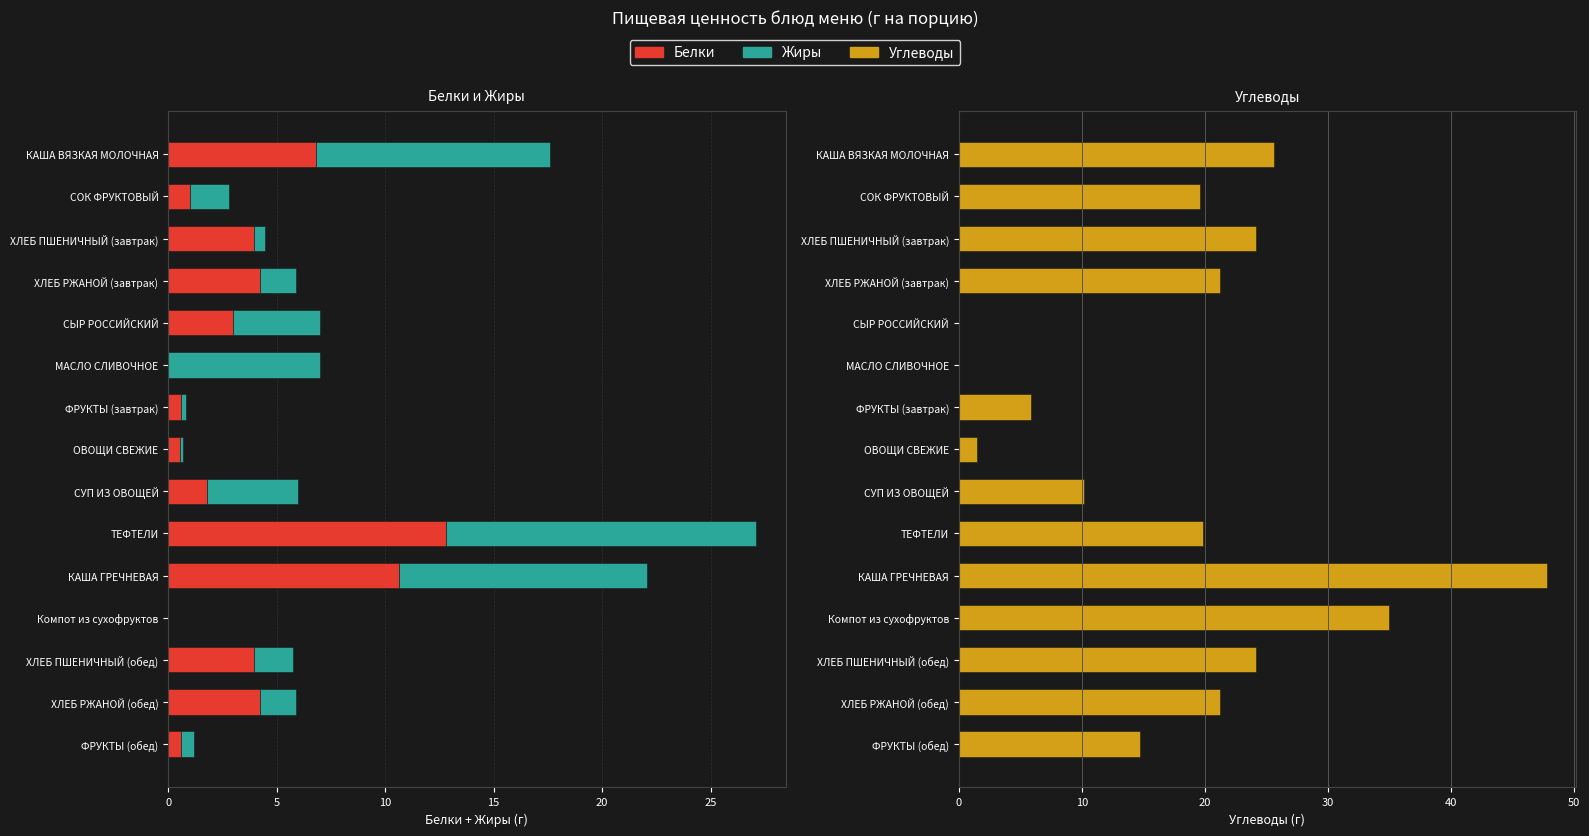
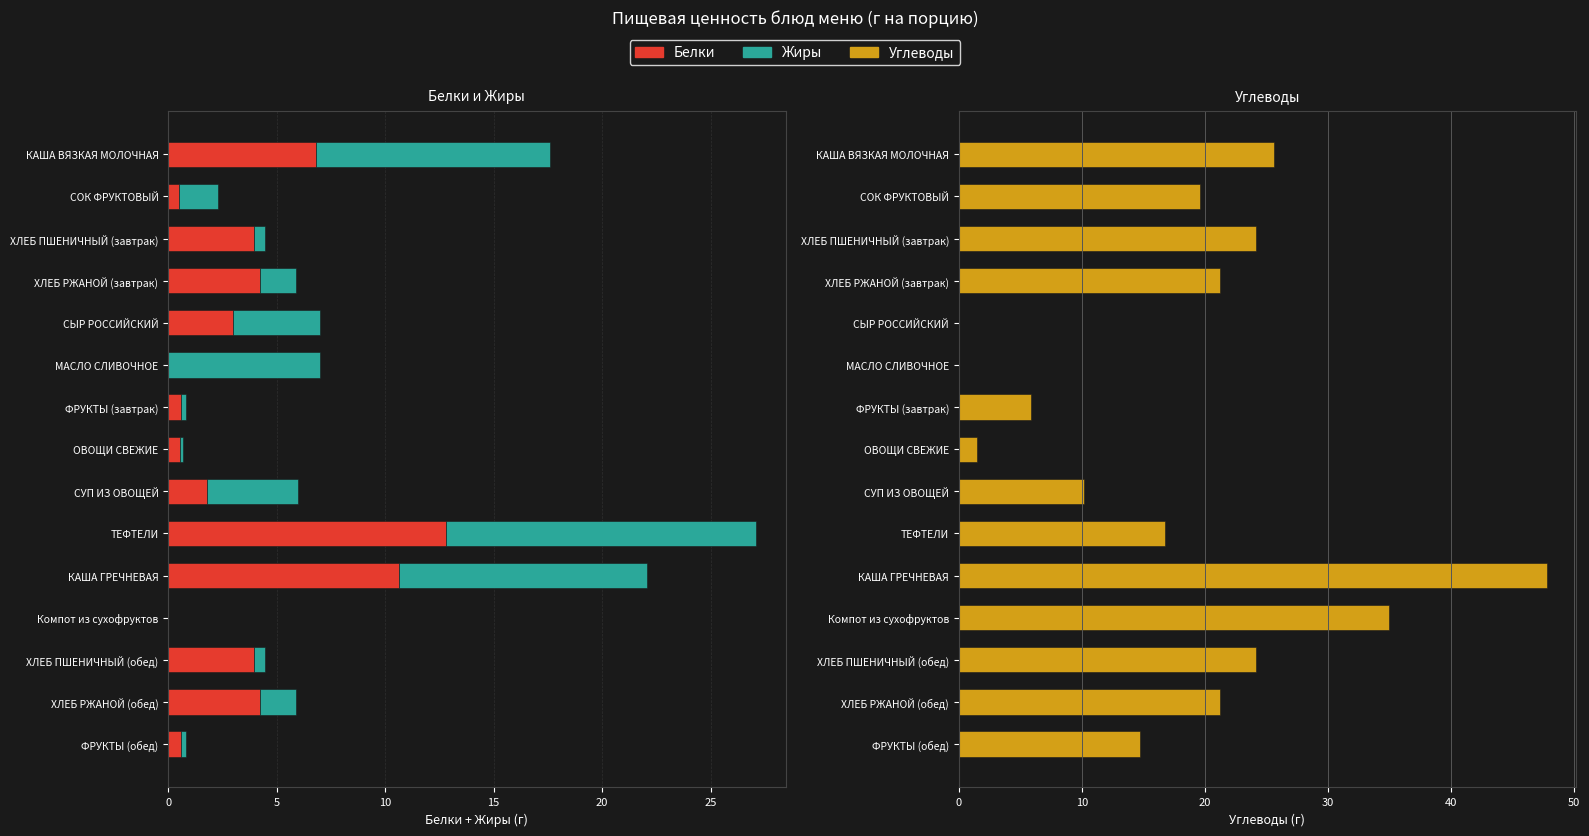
Белки и Жиры, Белки, СОК ФРУКТОВЫЙ: 1.0 -> 0.5
Белки и Жиры, Жиры, ХЛЕБ ПШЕНИЧНЫЙ (обед): 1.8 -> 0.5
Белки и Жиры, Жиры, ФРУКТЫ (обед): 0.6 -> 0.2
Углеводы, ТЕФТЕЛИ: 19.9 -> 16.8
